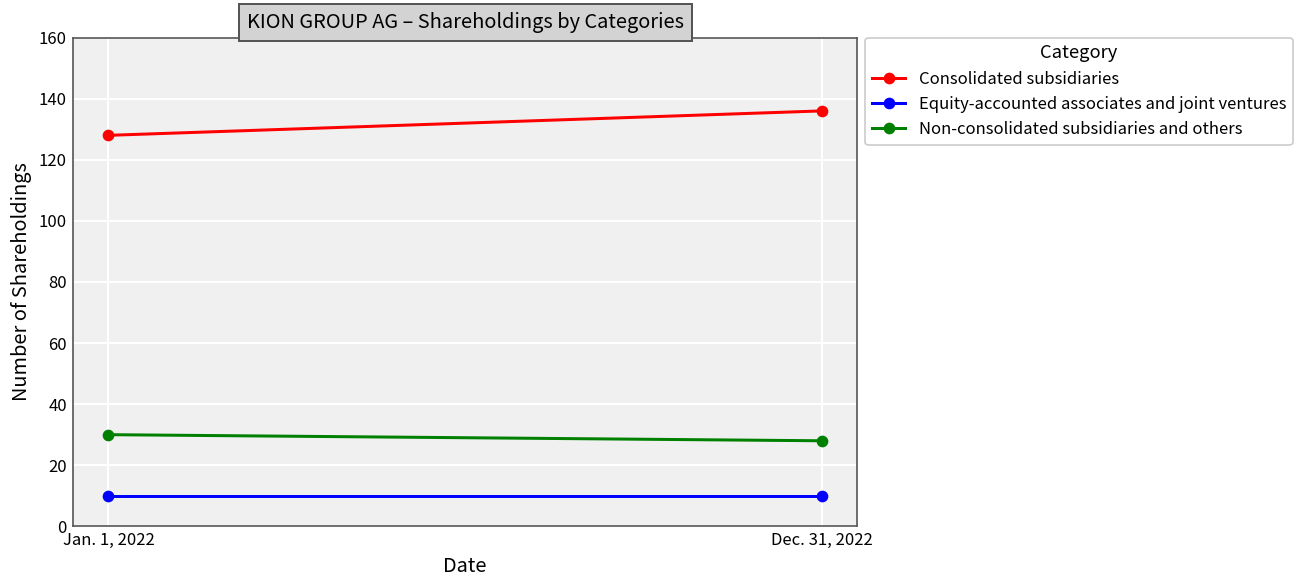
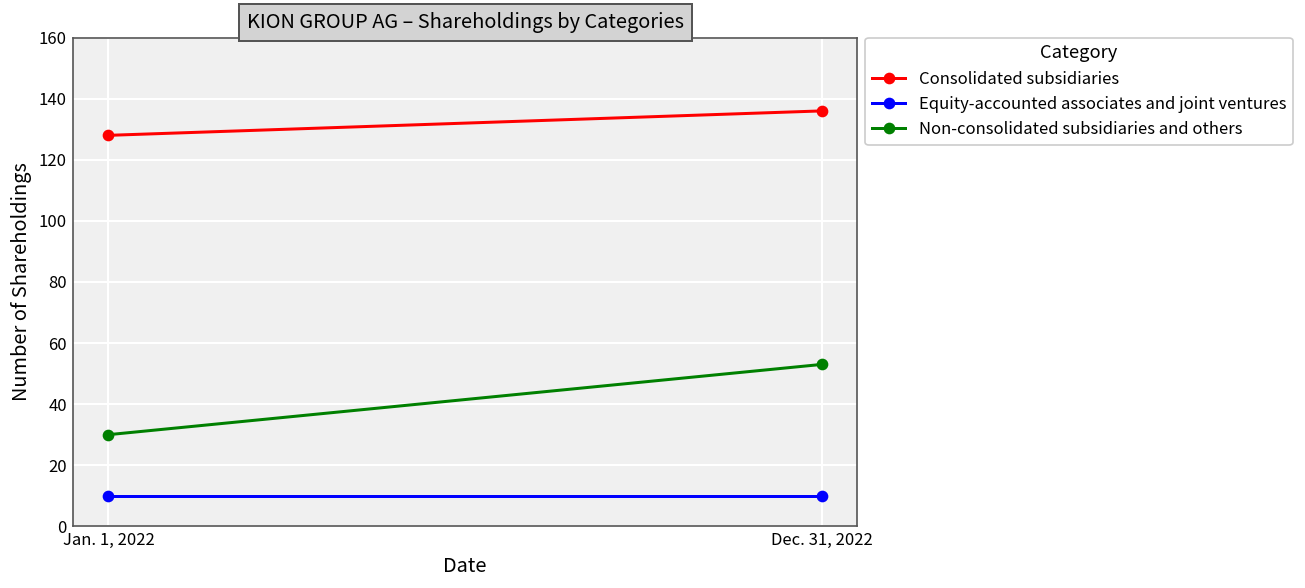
Non-consolidated subsidiaries and others, Dec. 31, 2022: 28 -> 53
